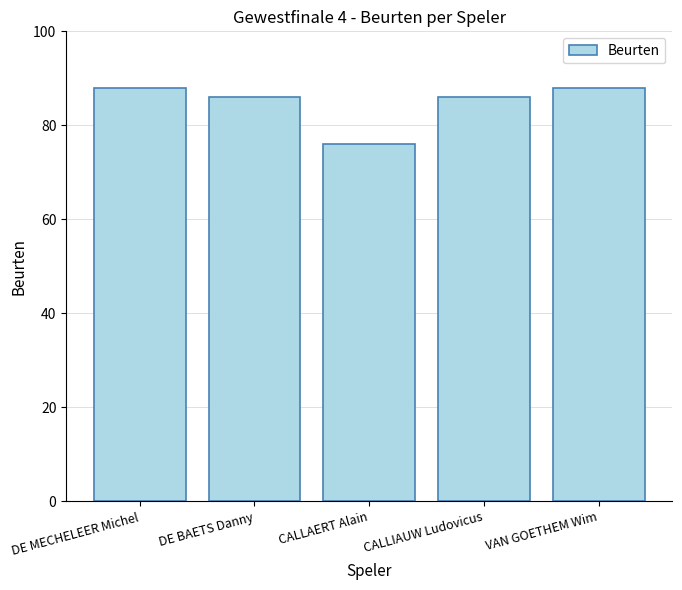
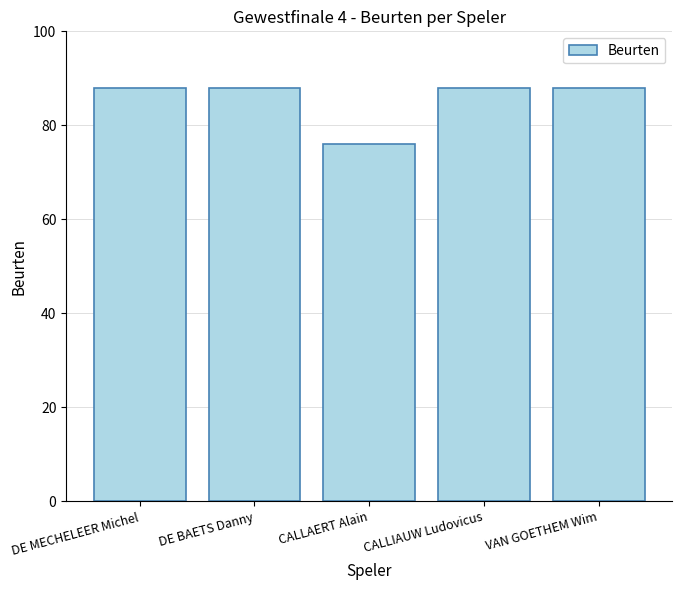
DE BAETS Danny: 86 -> 88
CALLIAUW Ludovicus: 86 -> 88
